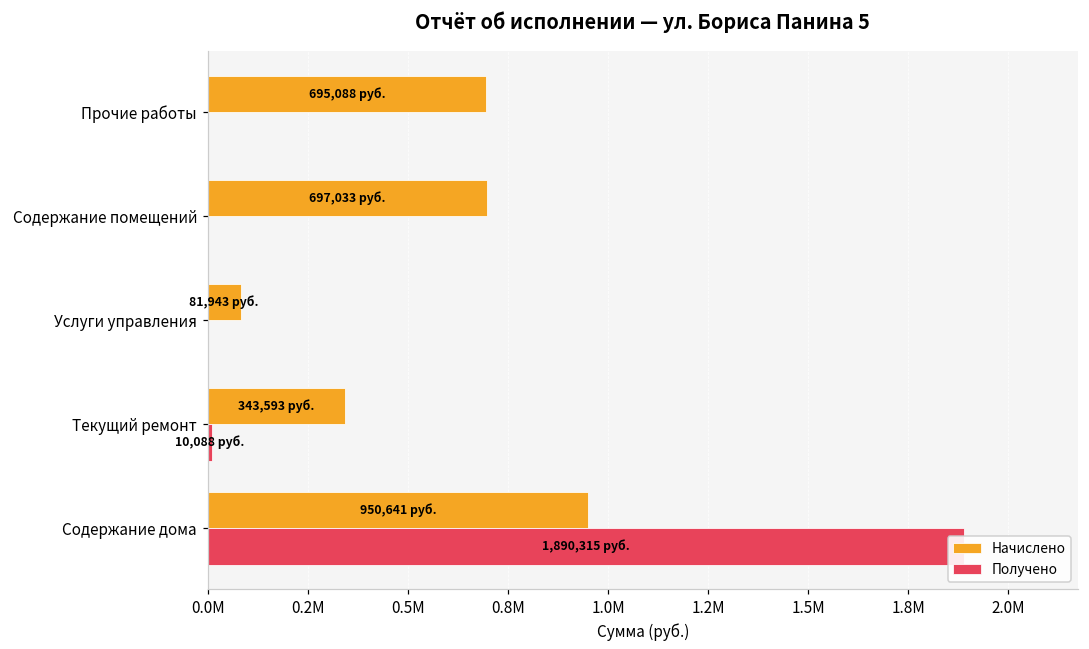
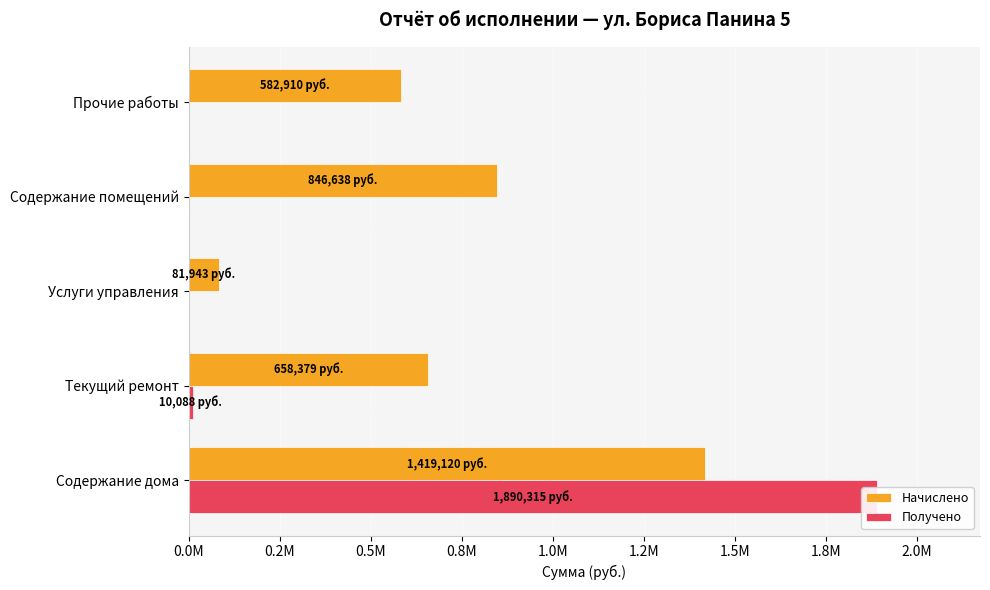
Начислено, Прочие работы: 695,088 -> 582,910
Начислено, Содержание помещений: 697,033 -> 846,638
Начислено, Текущий ремонт: 343,593 -> 658,379
Начислено, Содержание дома: 950,641 -> 1,419,120
